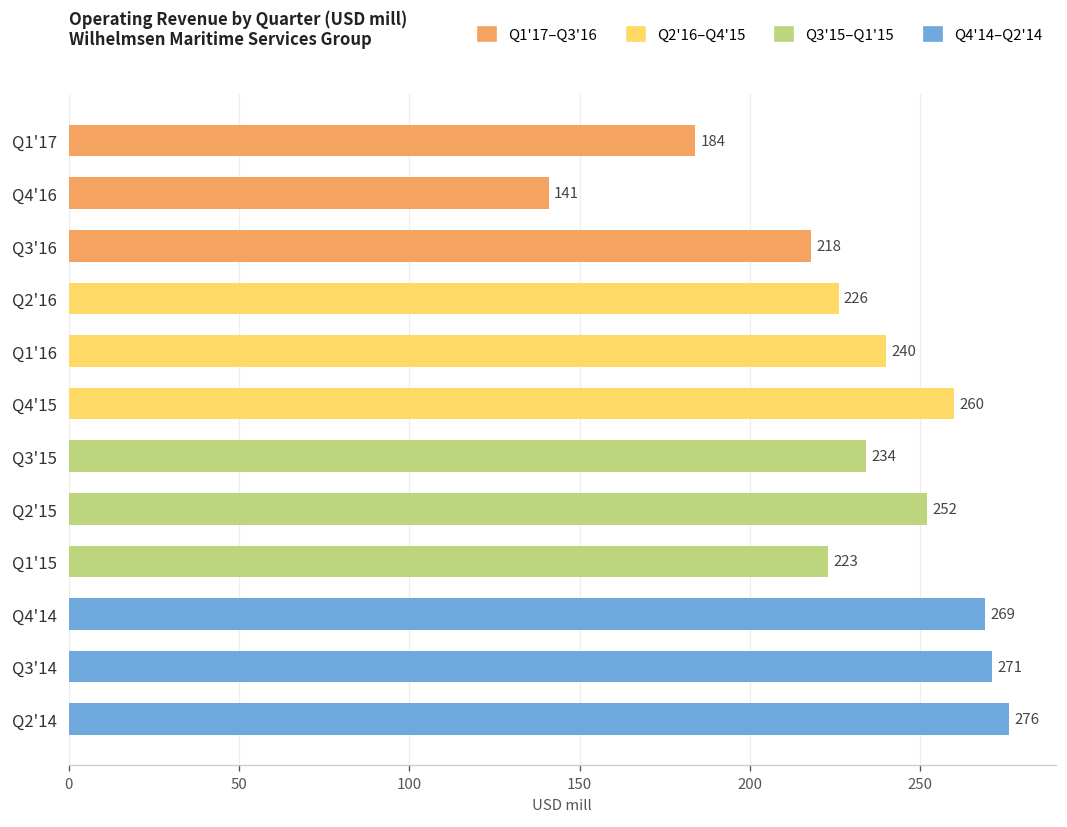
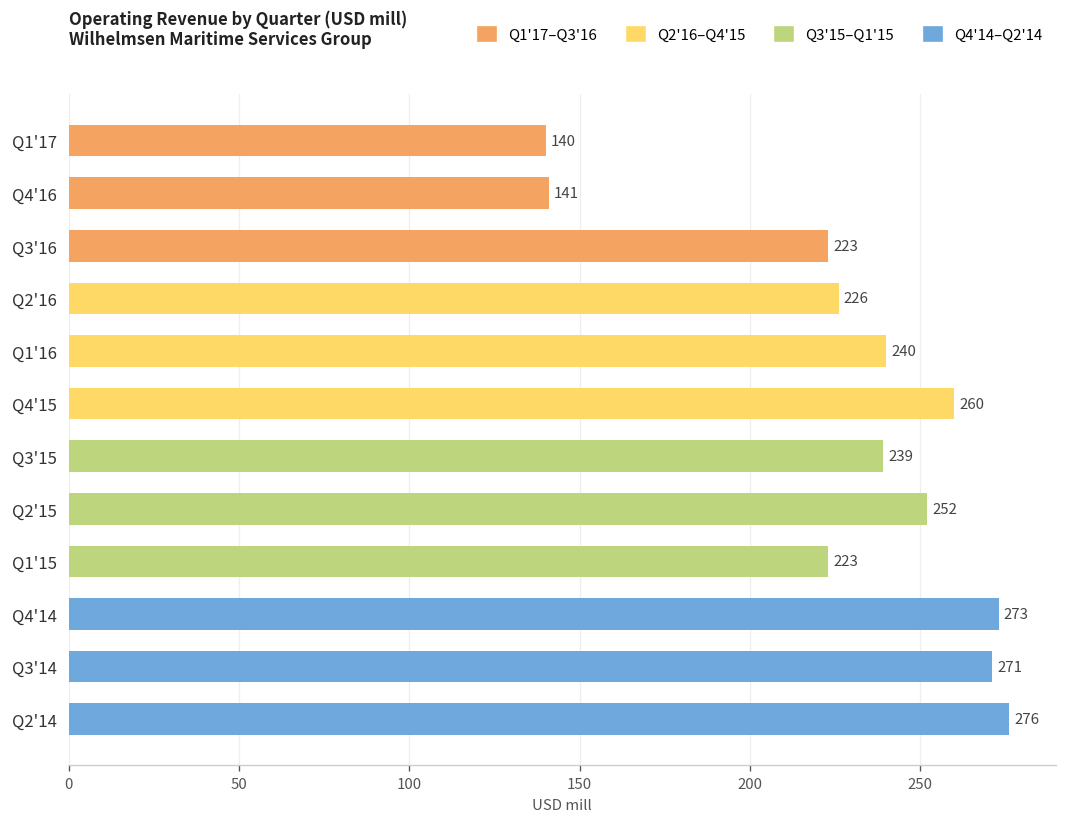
Q1'17: 184 -> 140
Q3'16: 218 -> 223
Q3'15: 234 -> 239
Q4'14: 269 -> 273
